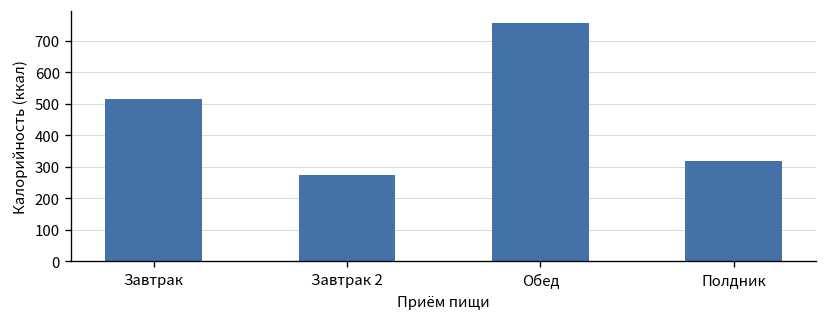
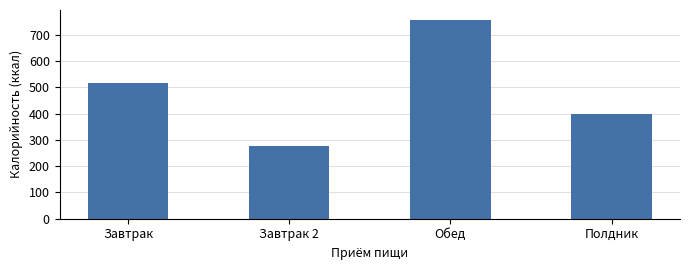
Полдник: 320 -> 400
